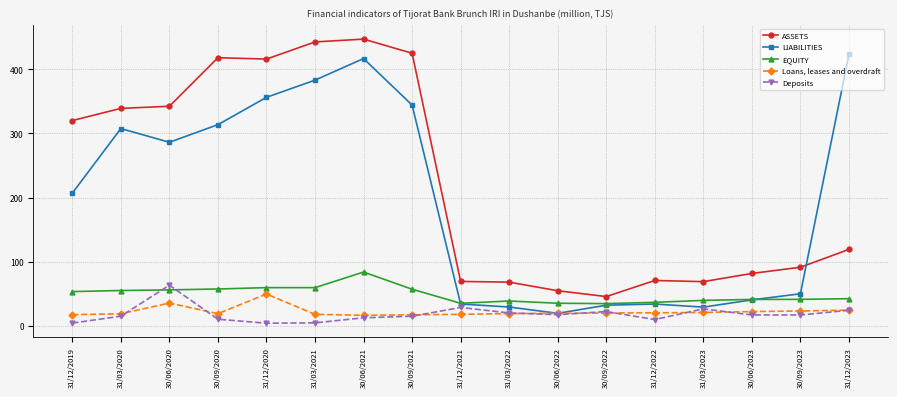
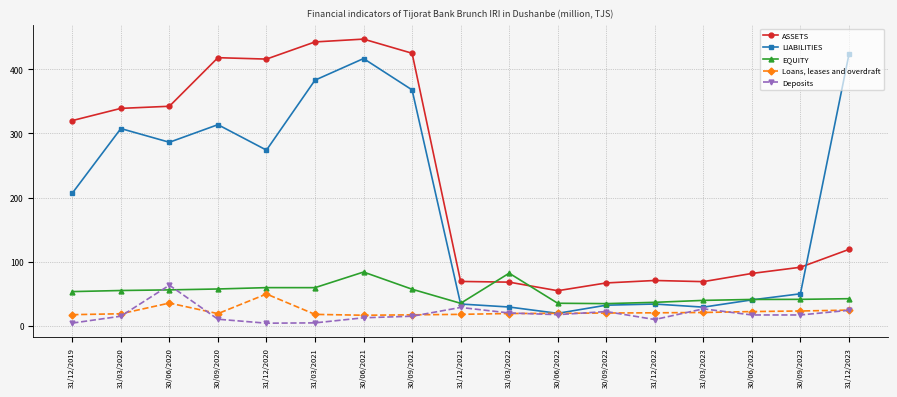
LIABILITIES, 31/12/2020: 360 -> 270
LIABILITIES, 30/09/2021: 340 -> 370
EQUITY, 31/03/2022: 40 -> 80
ASSETS, 30/09/2022: 50 -> 70
